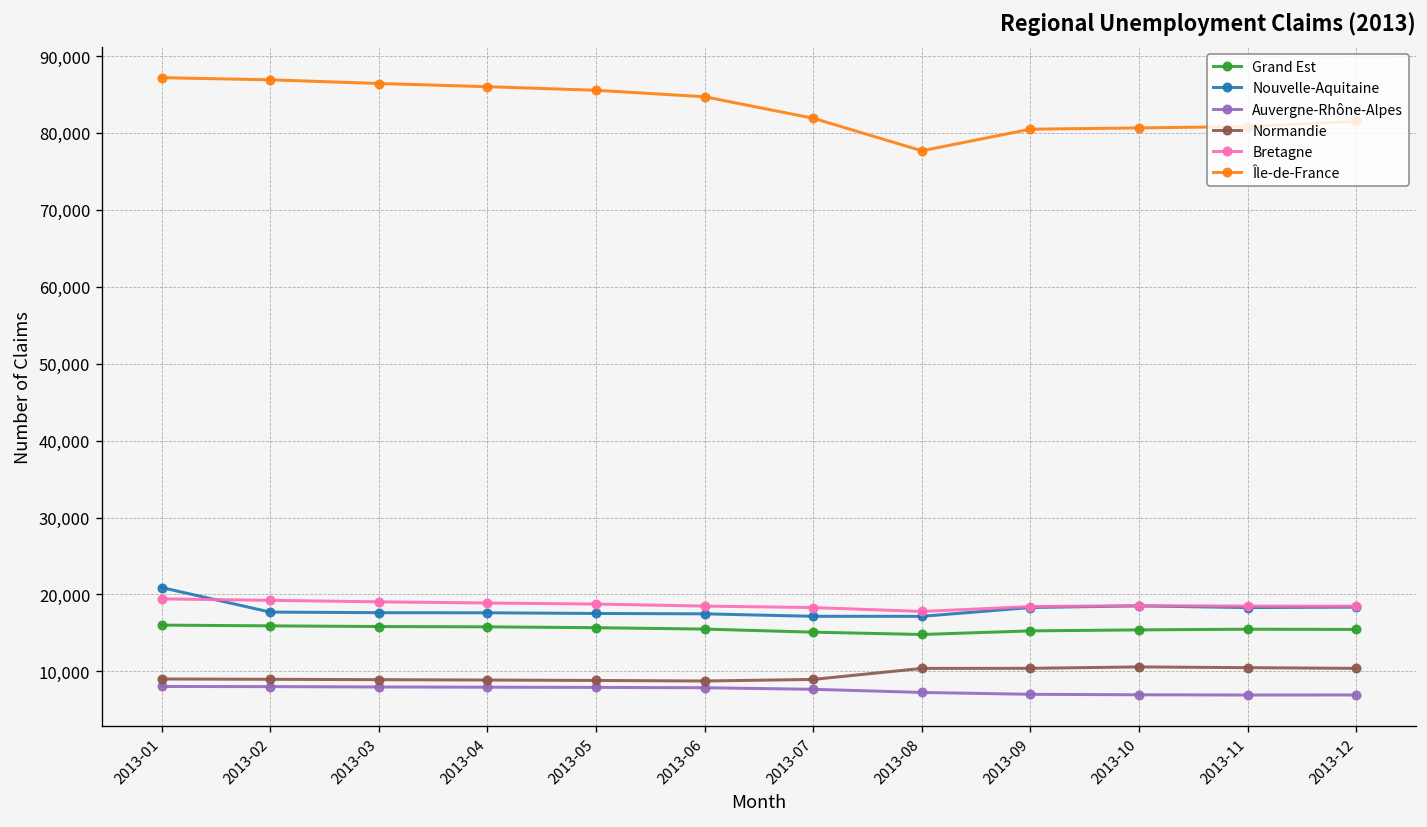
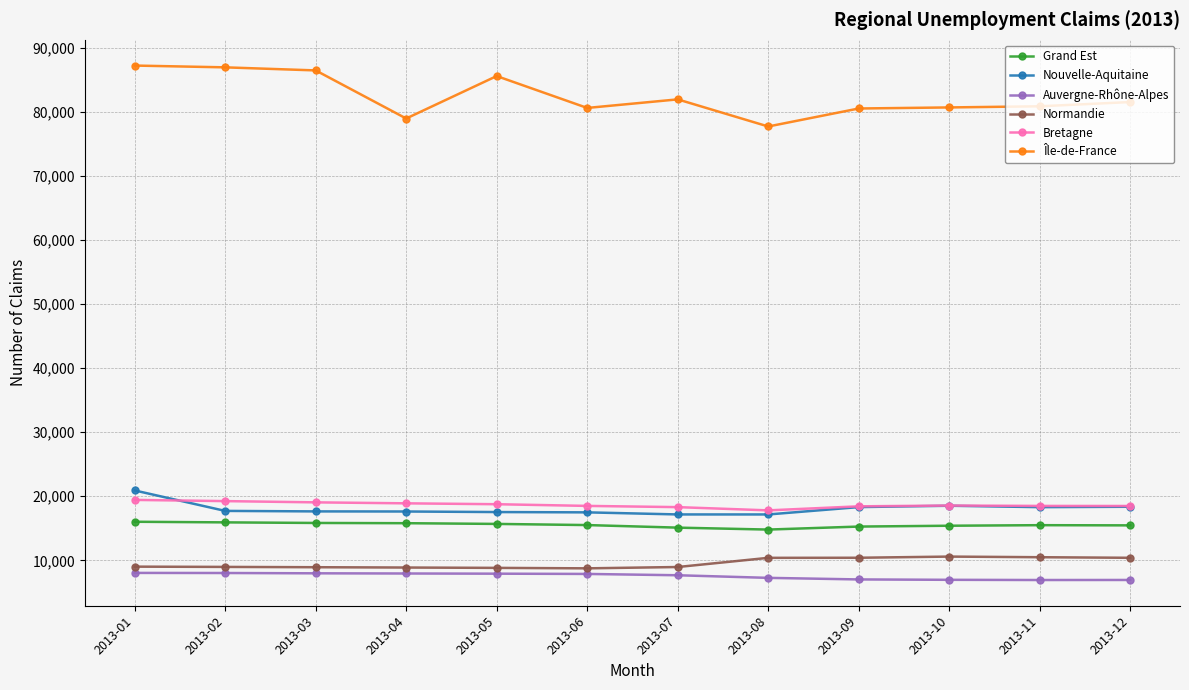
Île-de-France, 2013-04: 86,000 -> 79,000
Île-de-France, 2013-06: 85,000 -> 81,000
